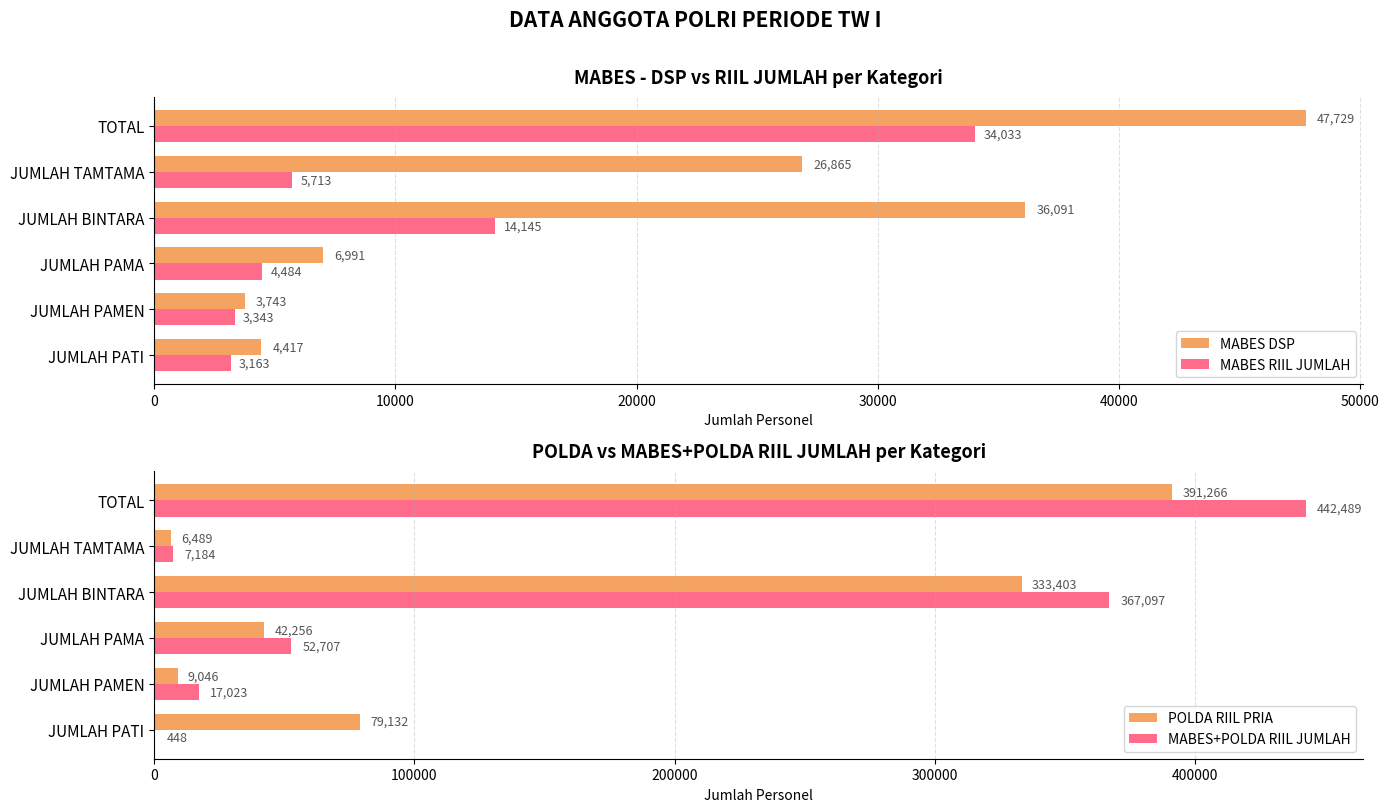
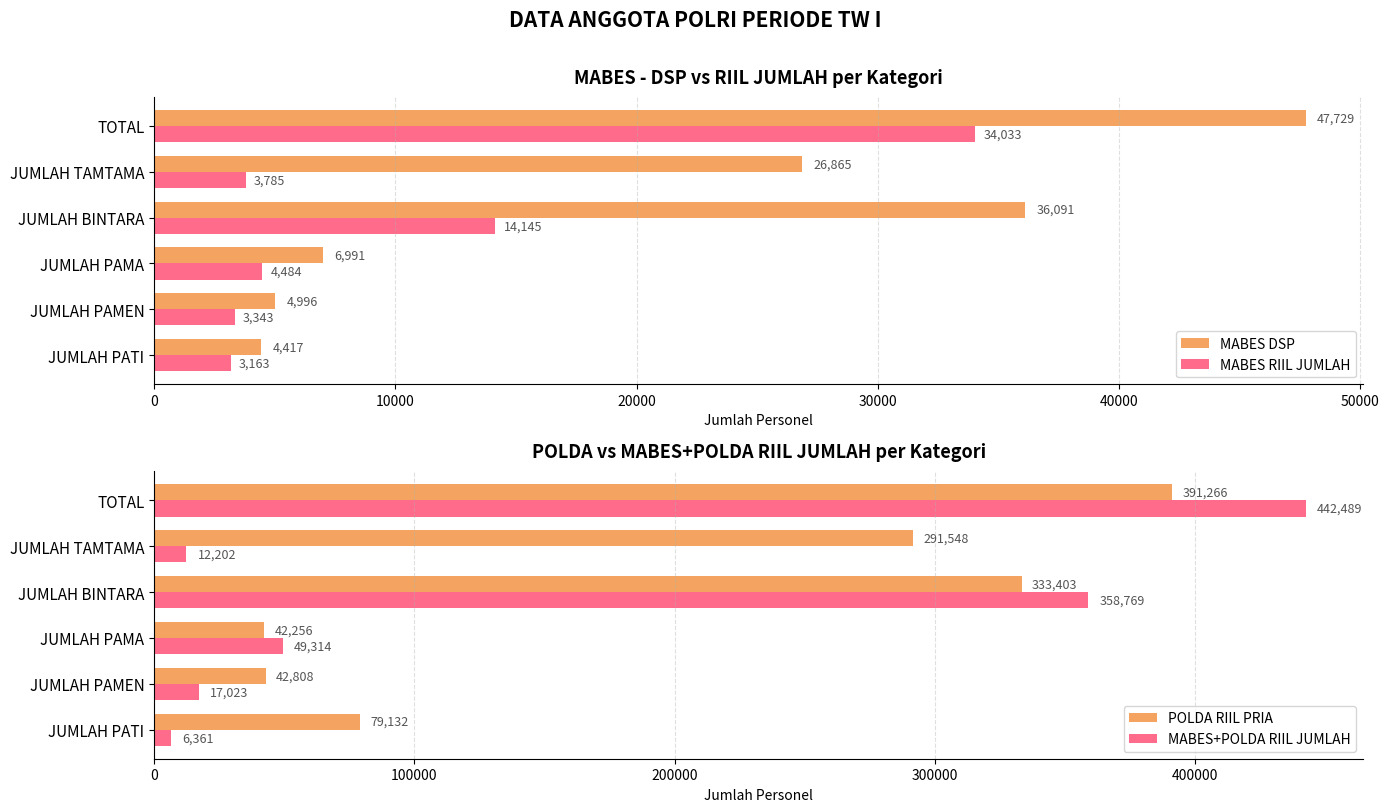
MABES - DSP vs RIIL JUMLAH per Kategori, MABES RIIL JUMLAH, JUMLAH TAMTAMA: 5,713 -> 3,785
MABES - DSP vs RIIL JUMLAH per Kategori, MABES DSP, JUMLAH PAMEN: 3,743 -> 4,996
POLDA vs MABES+POLDA RIIL JUMLAH per Kategori, POLDA RIIL PRIA, JUMLAH TAMTAMA: 6,489 -> 291,548
POLDA vs MABES+POLDA RIIL JUMLAH per Kategori, MABES+POLDA RIIL JUMLAH, JUMLAH TAMTAMA: 7,184 -> 12,202
POLDA vs MABES+POLDA RIIL JUMLAH per Kategori, MABES+POLDA RIIL JUMLAH, JUMLAH BINTARA: 367,097 -> 358,769
POLDA vs MABES+POLDA RIIL JUMLAH per Kategori, MABES+POLDA RIIL JUMLAH, JUMLAH PAMA: 52,707 -> 49,314
POLDA vs MABES+POLDA RIIL JUMLAH per Kategori, POLDA RIIL PRIA, JUMLAH PAMEN: 9,046 -> 42,808
POLDA vs MABES+POLDA RIIL JUMLAH per Kategori, MABES+POLDA RIIL JUMLAH, JUMLAH PATI: 448 -> 6,361
